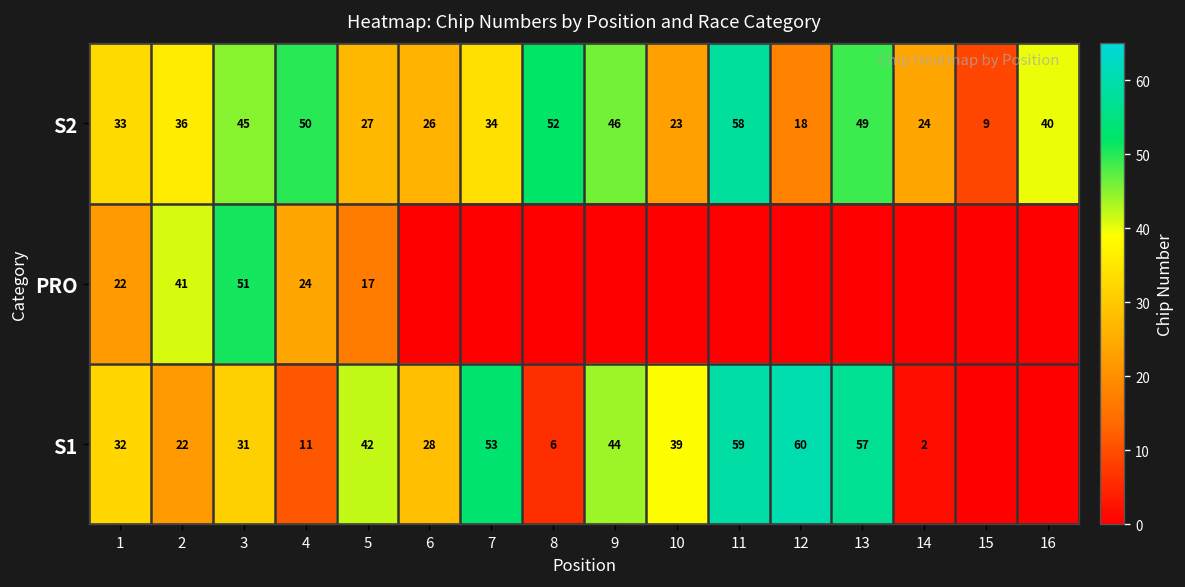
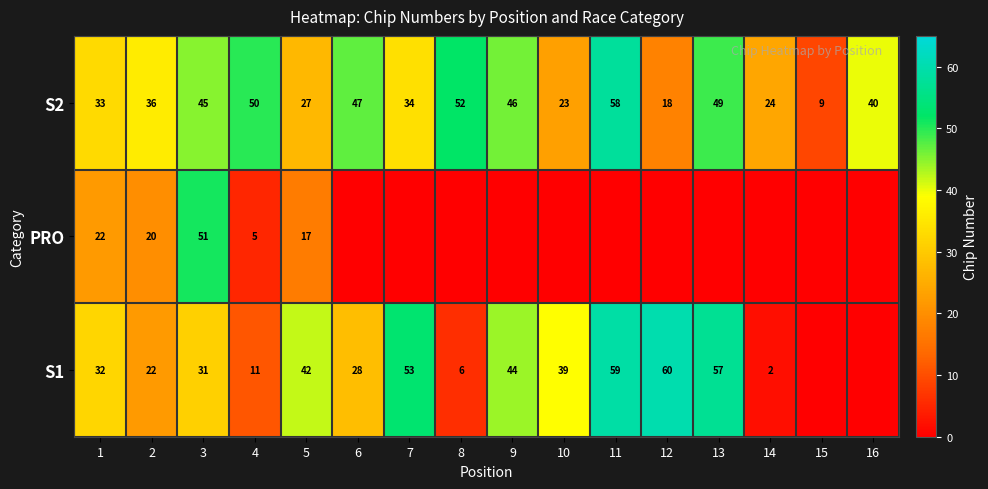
S2, 6: 26 -> 47
PRO, 2: 41 -> 20
PRO, 4: 24 -> 5
